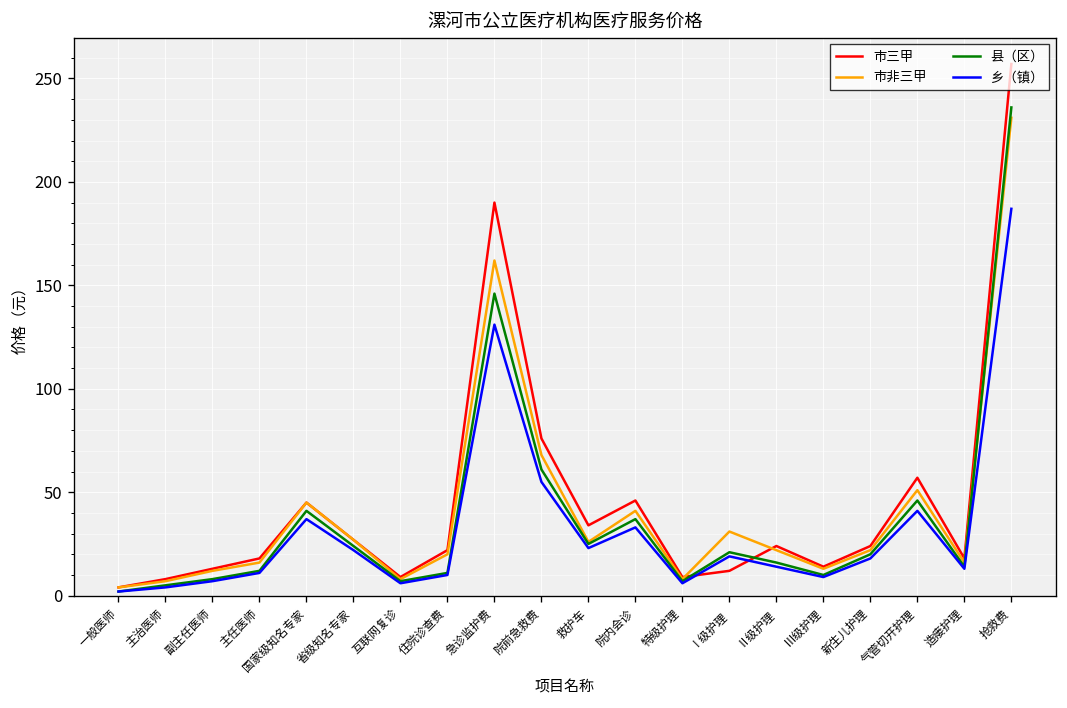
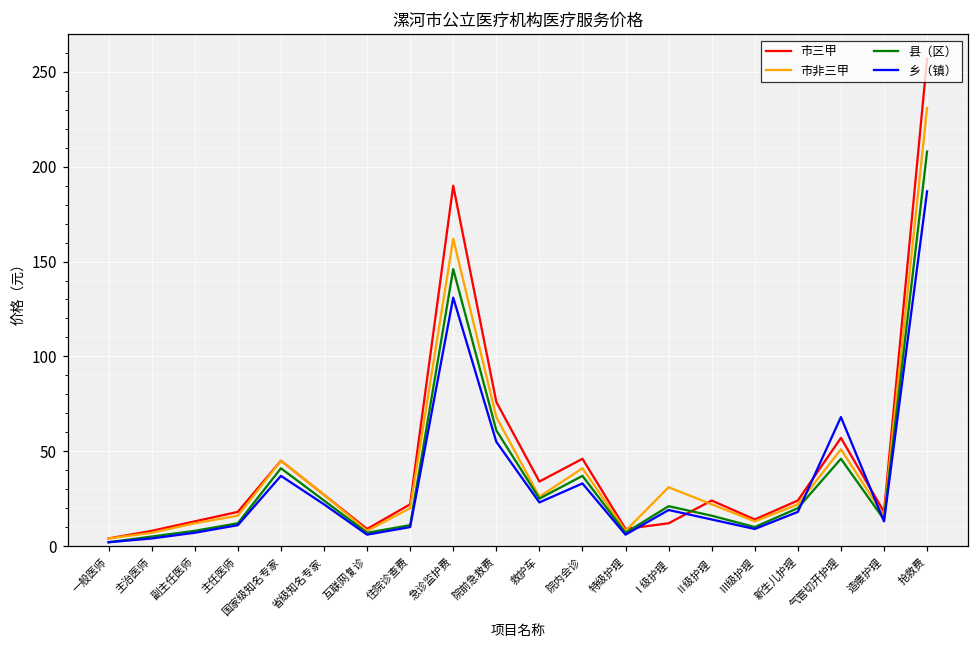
乡（镇）, 气管切开护理: 41 -> 68
县（区）, 抢救费: 236 -> 208
